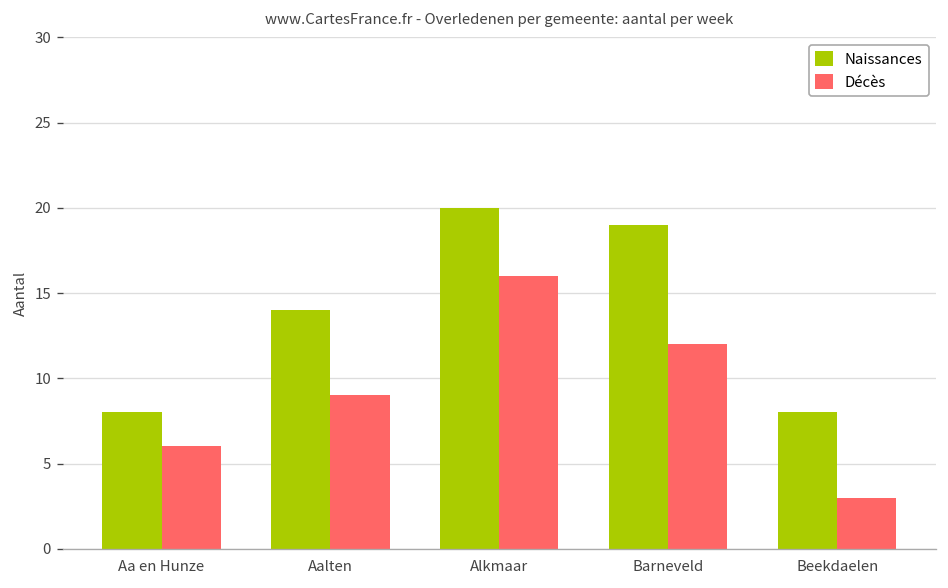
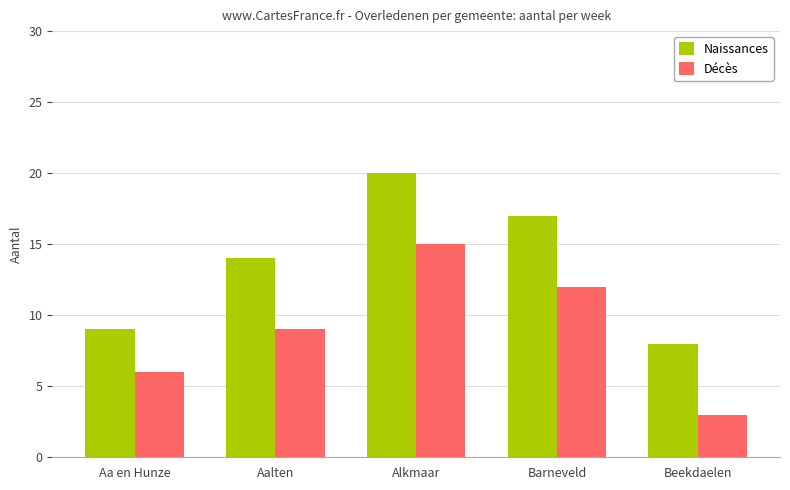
Naissances, Aa en Hunze: 8 -> 9
Décès, Alkmaar: 16 -> 15
Naissances, Barneveld: 19 -> 17
